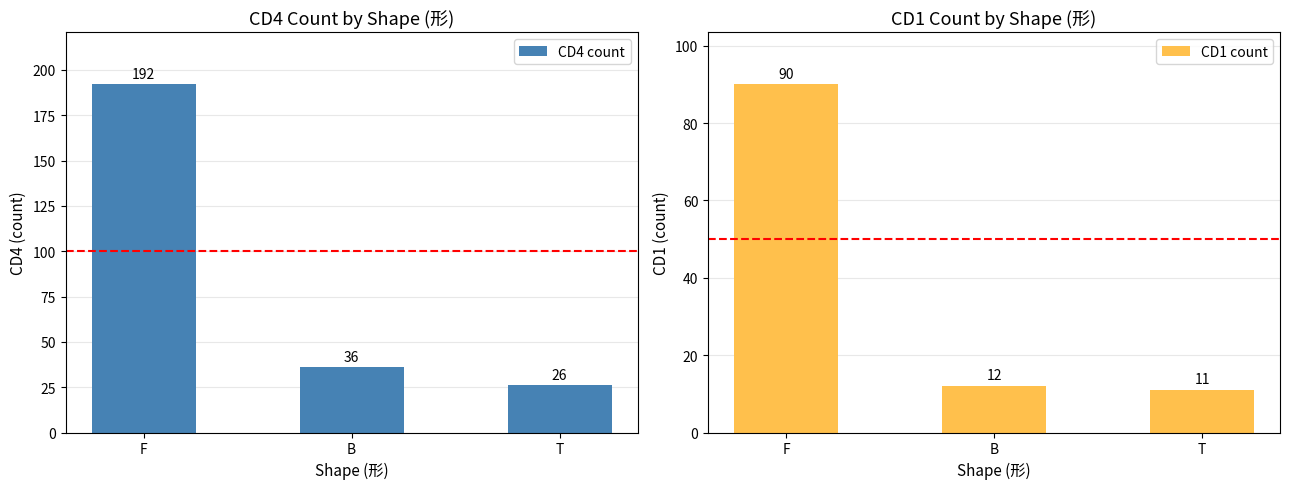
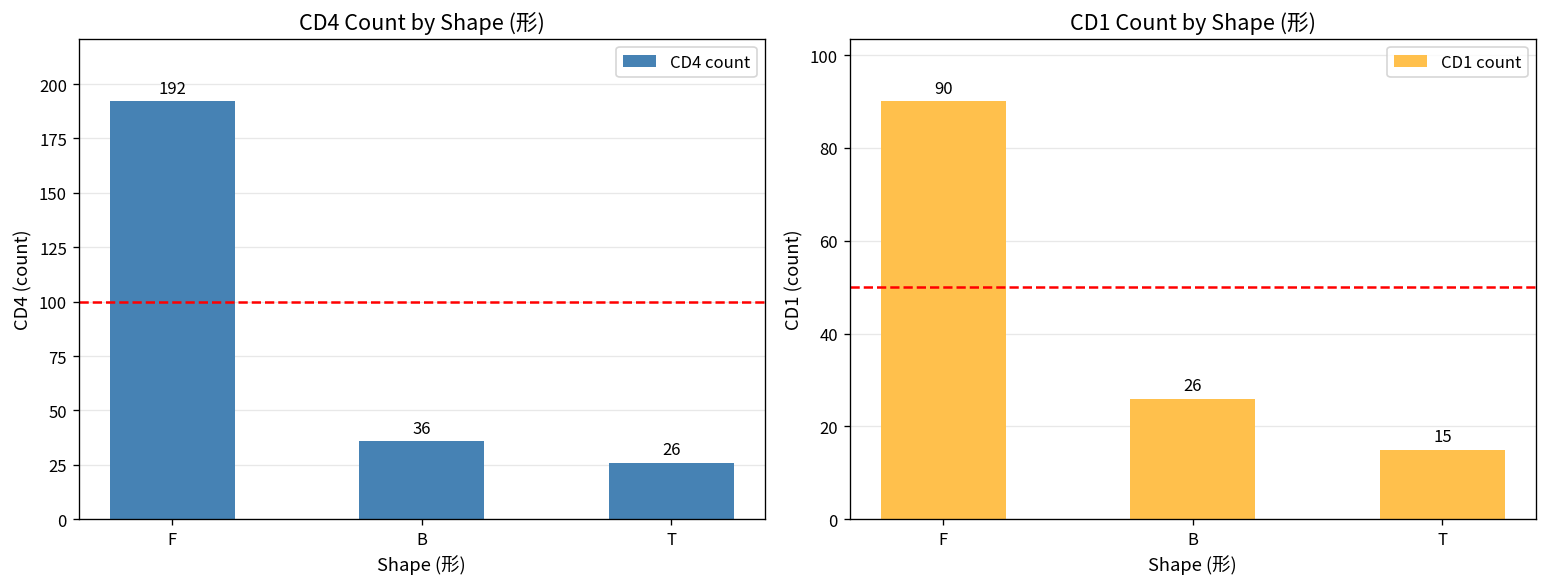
CD1 Count by Shape (形), B: 12 -> 26
CD1 Count by Shape (形), T: 11 -> 15
